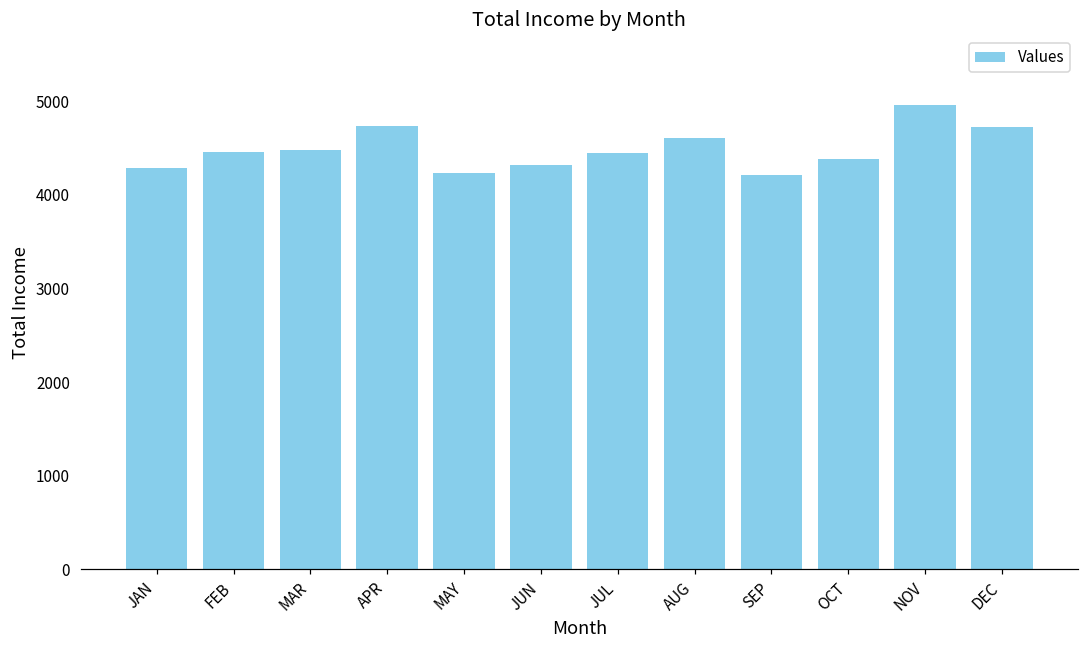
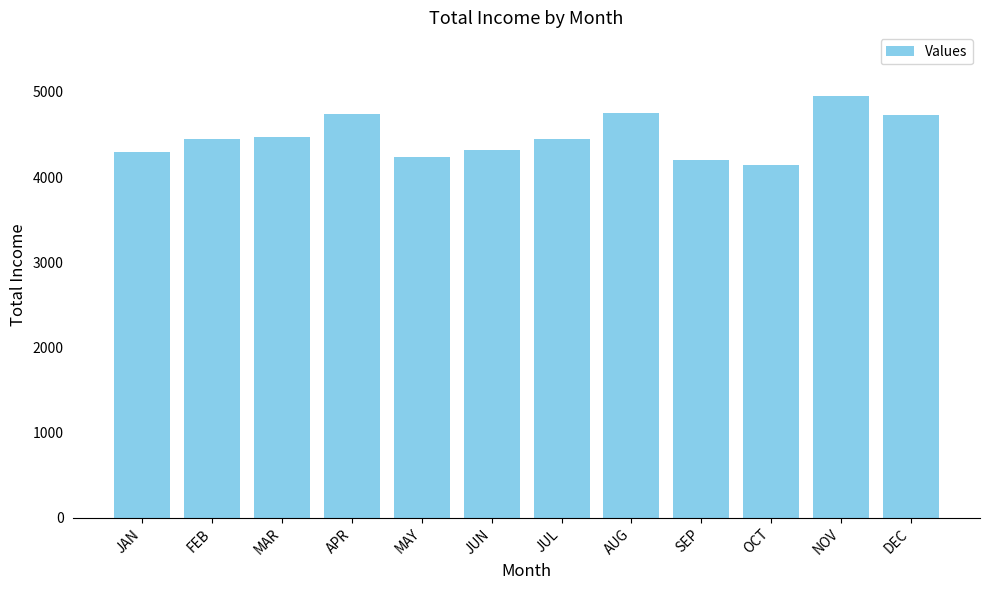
AUG: 4600 -> 4700
OCT: 4400 -> 4100
